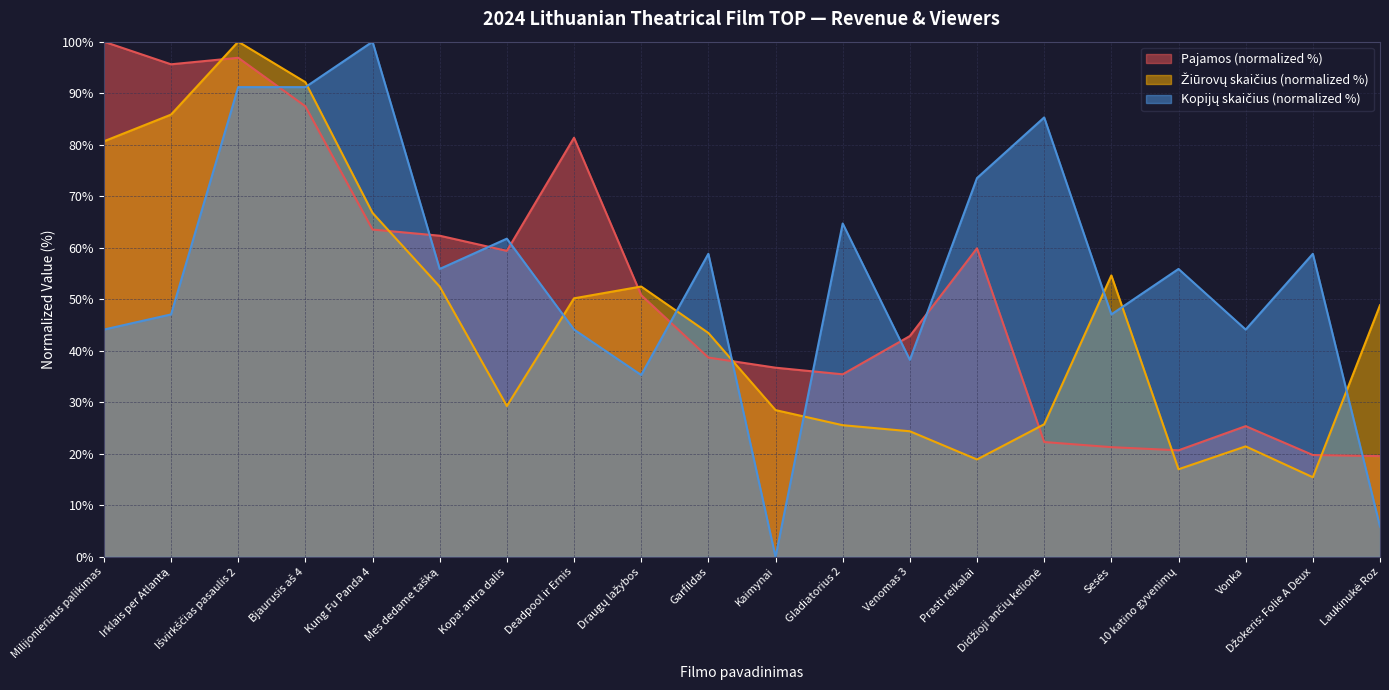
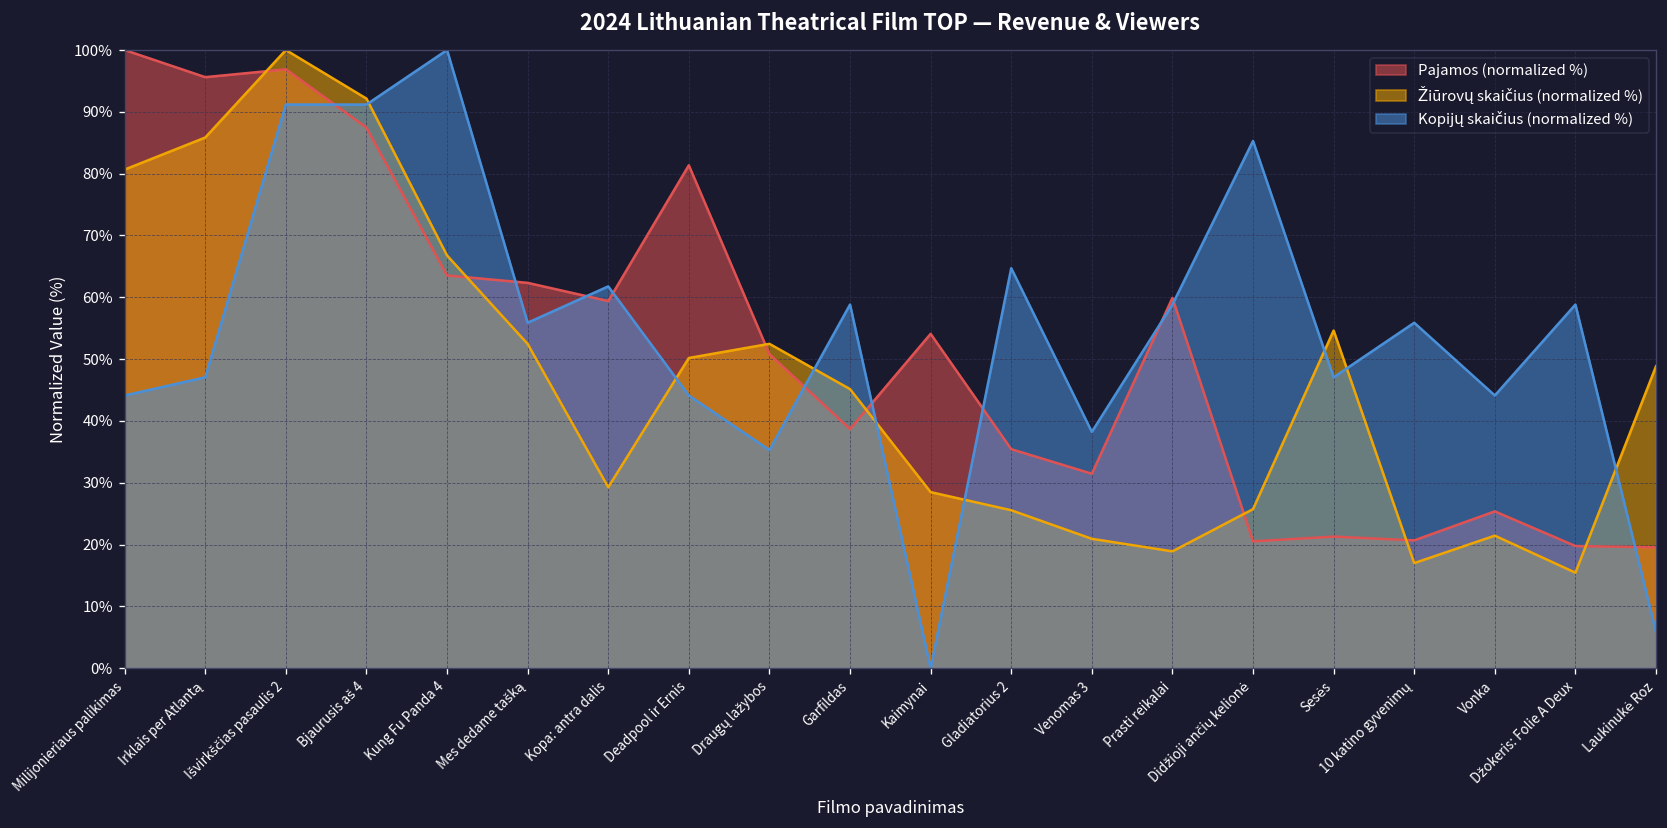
Žiūrovų skaičius (normalized %), Garfildas: 43% -> 45%
Pajamos (normalized %), Kaimynai: 37% -> 54%
Pajamos (normalized %), Venomas 3: 43% -> 31%
Žiūrovų skaičius (normalized %), Venomas 3: 24% -> 21%
Kopijų skaičius (normalized %), Prasti reikalai: 74% -> 59%
Pajamos (normalized %), Didžioji ančių kelionė: 22% -> 21%
